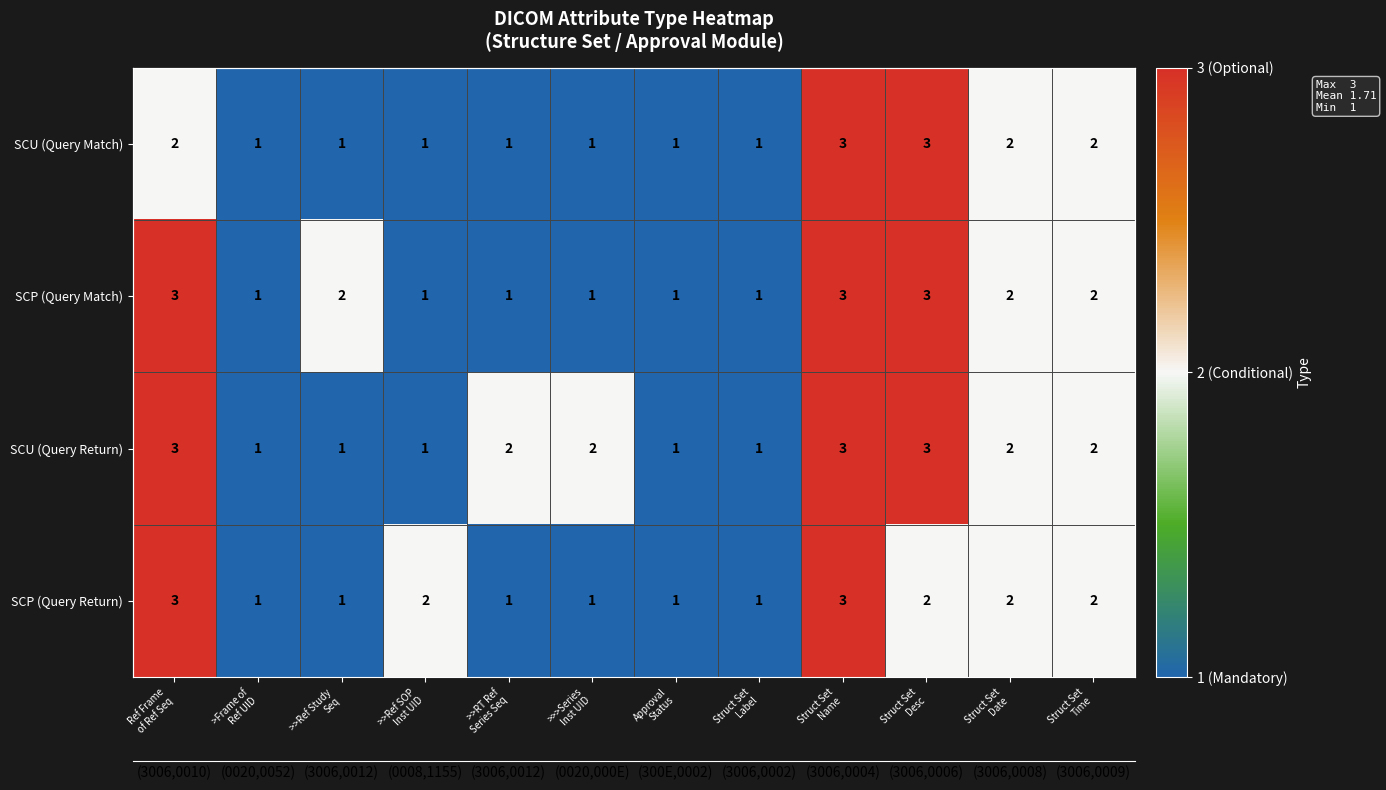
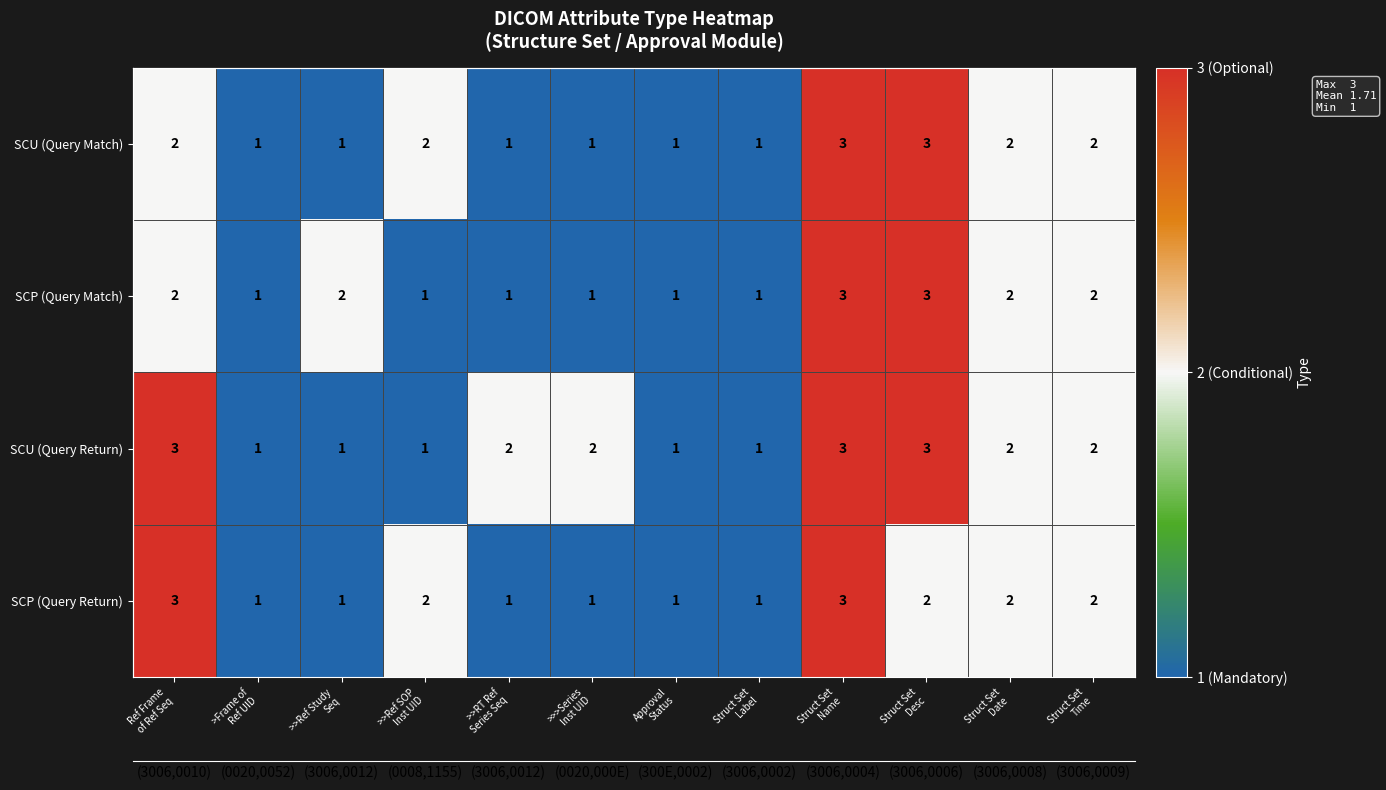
SCU (Query Match), >>Ref SOP Inst UID: 1 -> 2
SCP (Query Match), Ref Frame of Ref Seq: 3 -> 2
